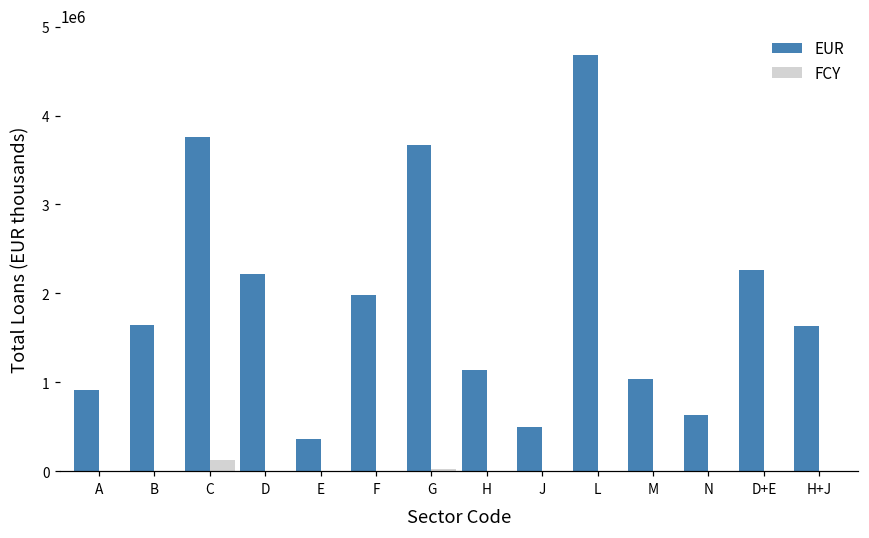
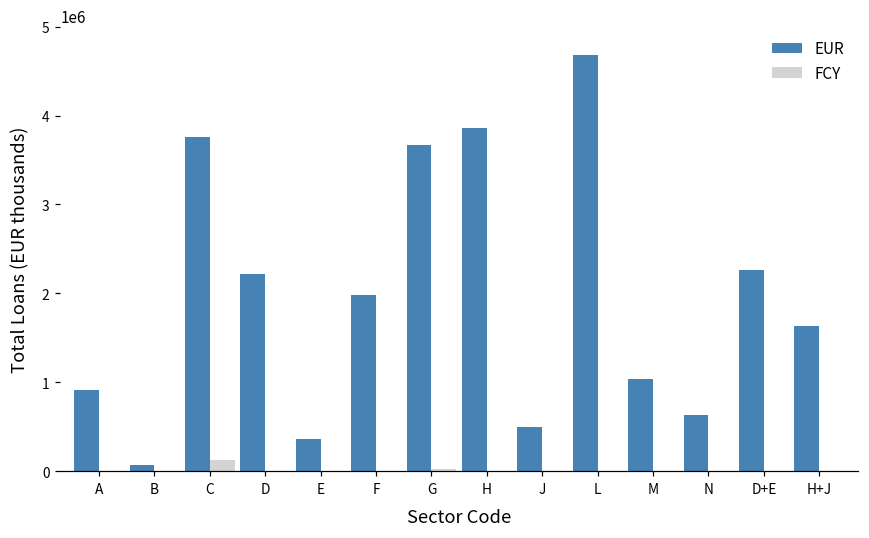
EUR, B: 1600000 -> 100000
EUR, H: 1100000 -> 3900000
